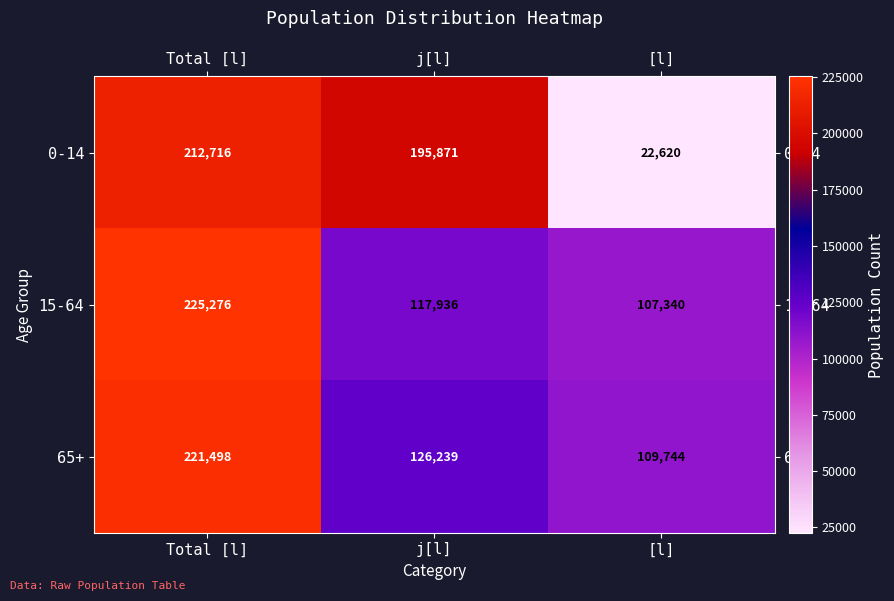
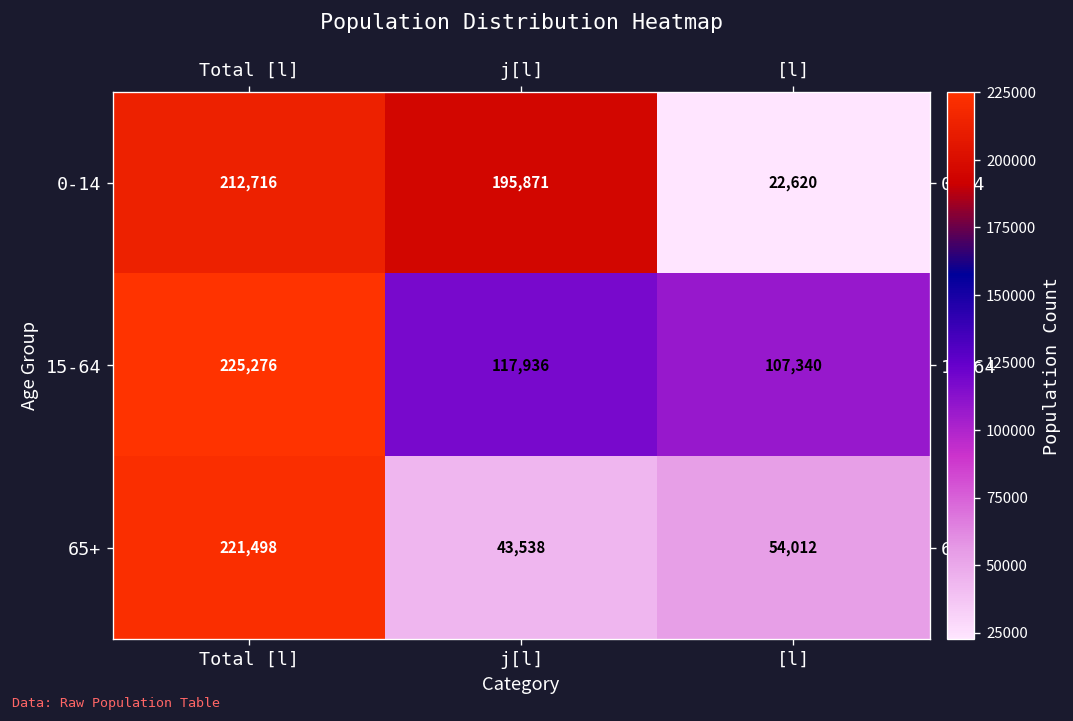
65+, j[l]: 126,239 -> 43,538
65+, [l]: 109,744 -> 54,012
